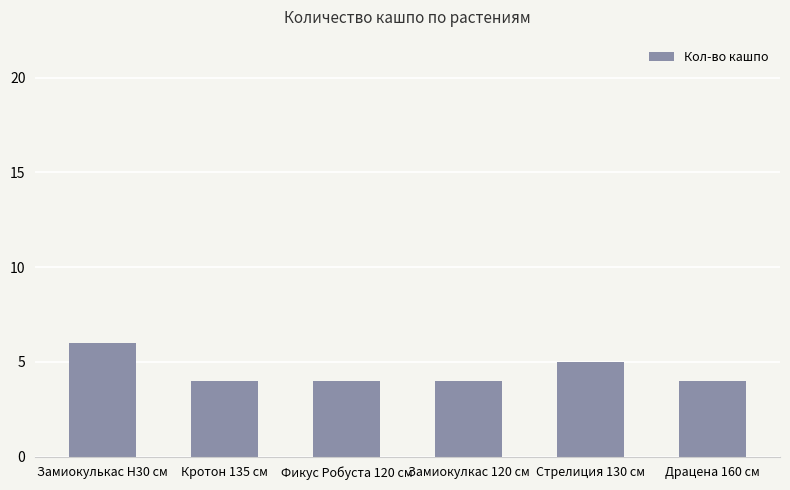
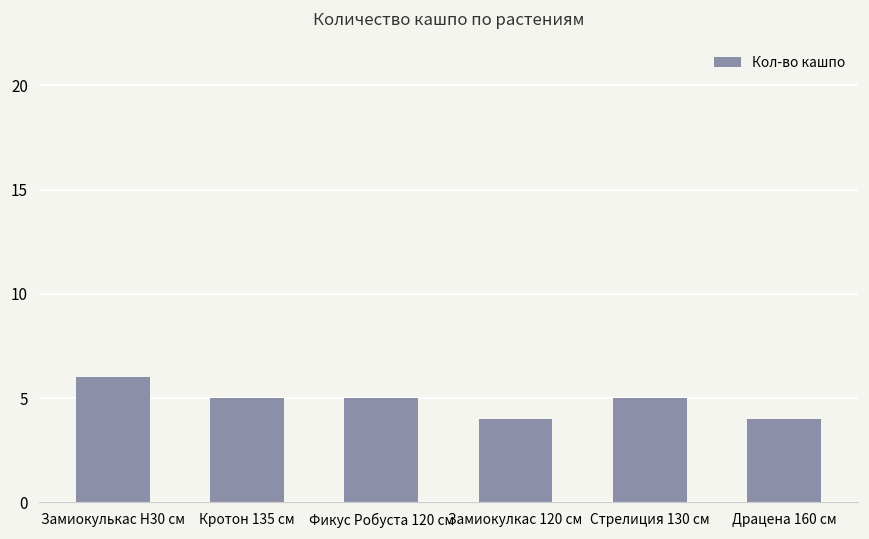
Кротон 135 см: 4 -> 5
Фикус Робуста 120 см: 4 -> 5
